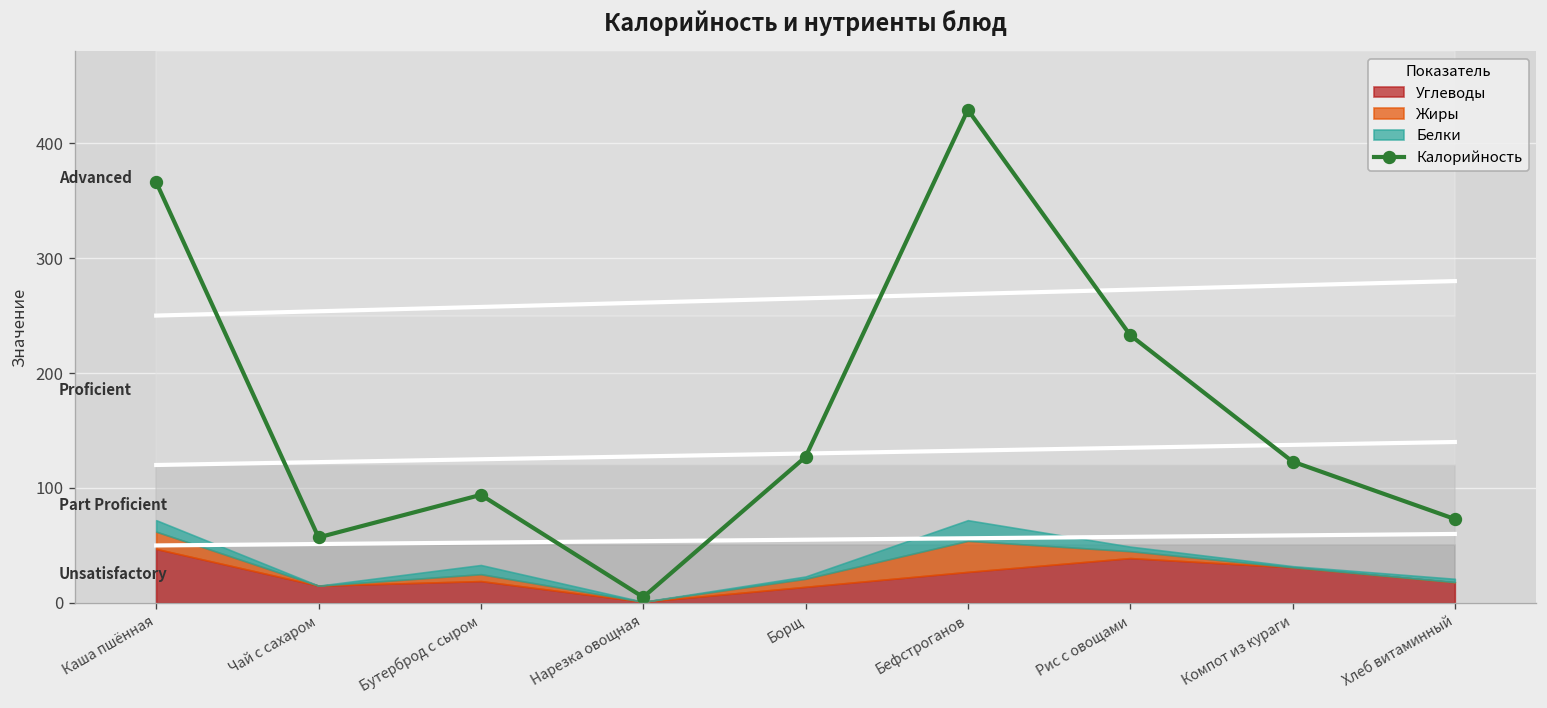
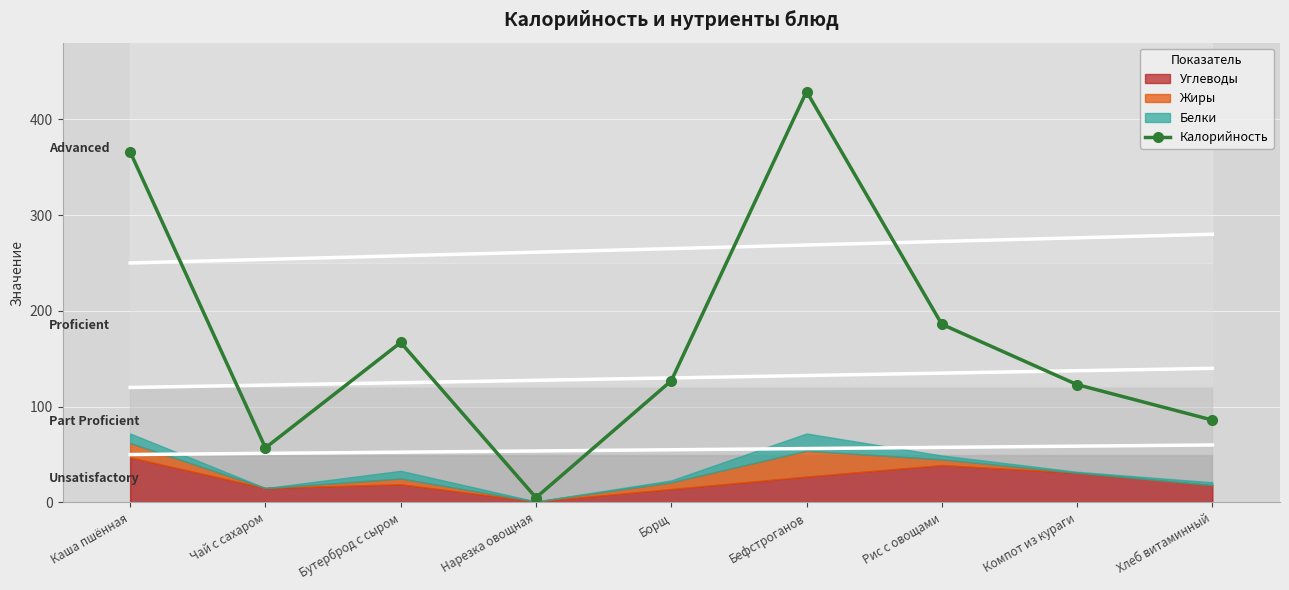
Калорийность, Бутерброд с сыром: 90 -> 170
Калорийность, Рис с овощами: 230 -> 190
Калорийность, Хлеб витаминный: 70 -> 90
